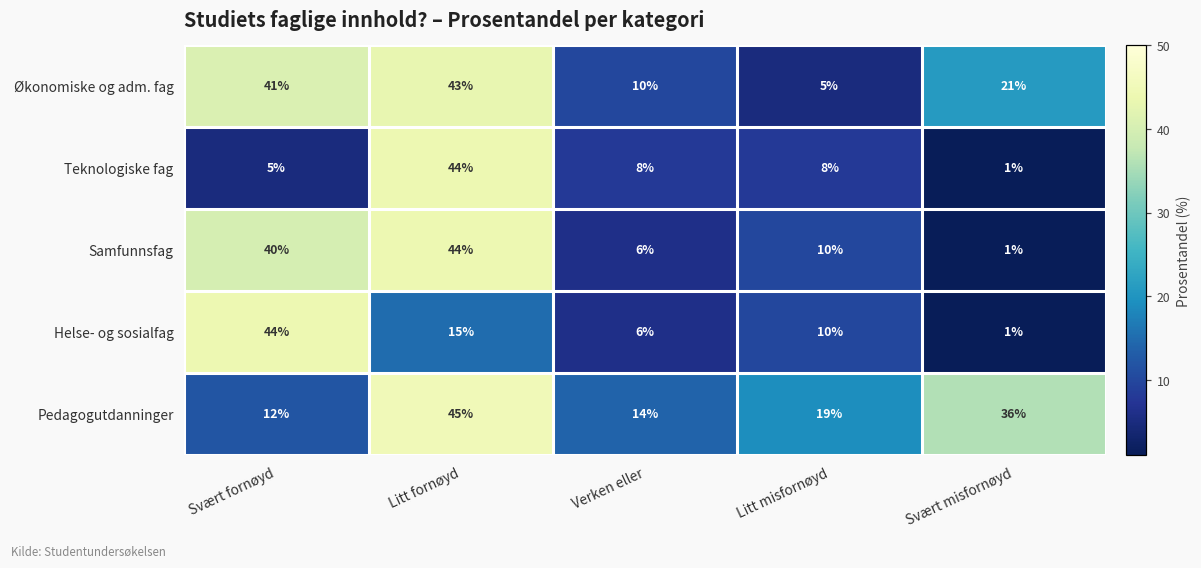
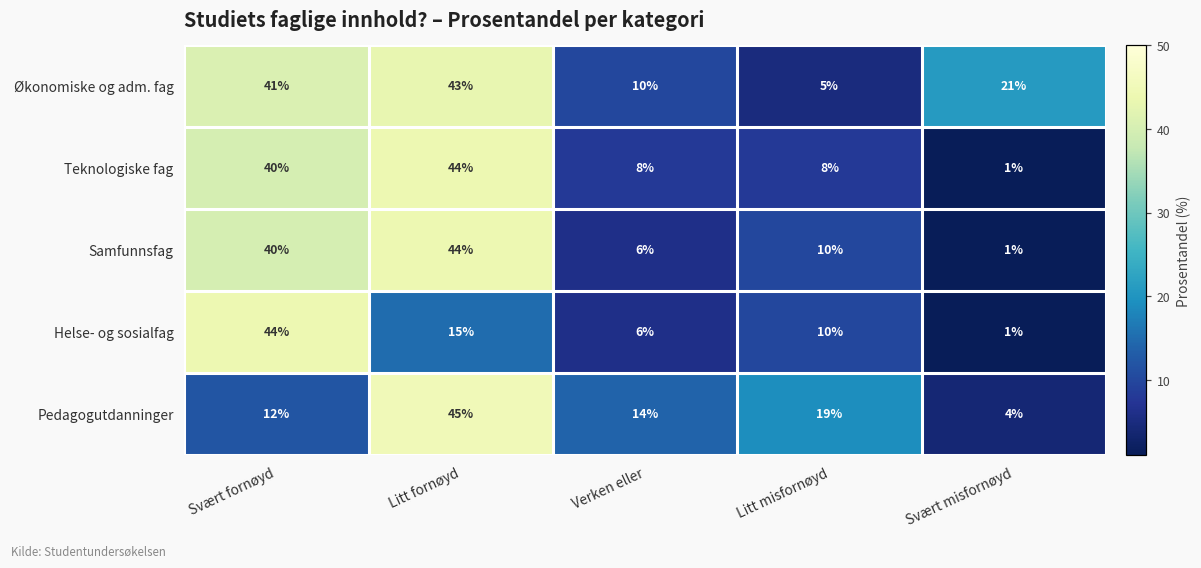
Teknologiske fag, Svært fornøyd: 5% -> 40%
Pedagogutdanninger, Svært misfornøyd: 36% -> 4%
